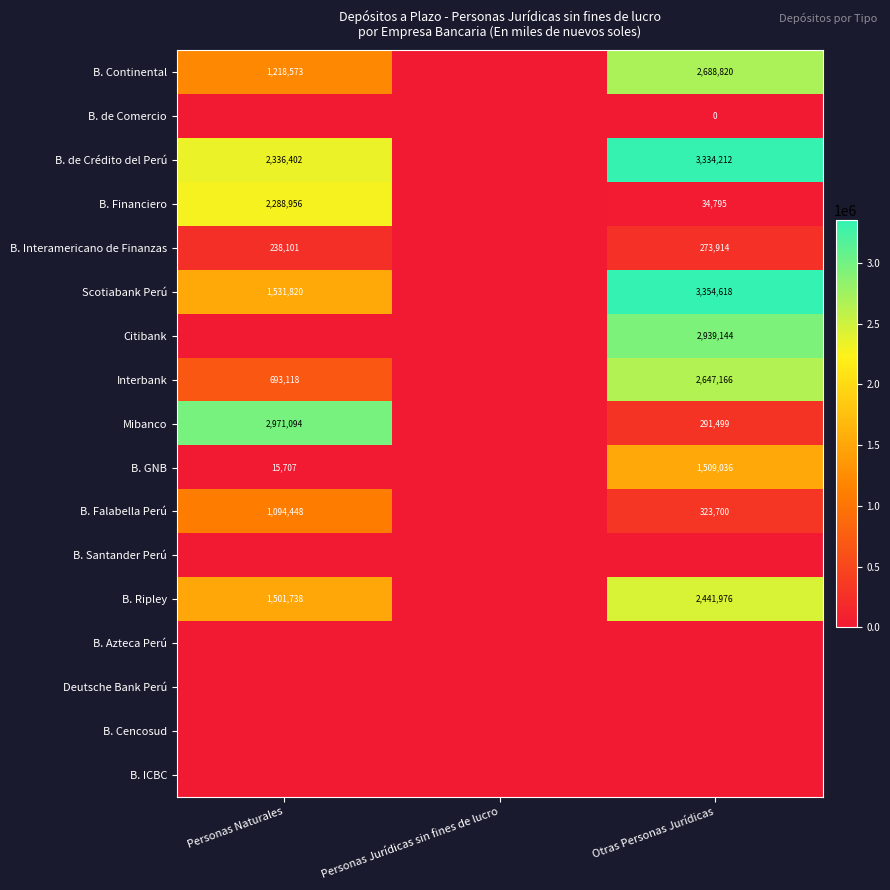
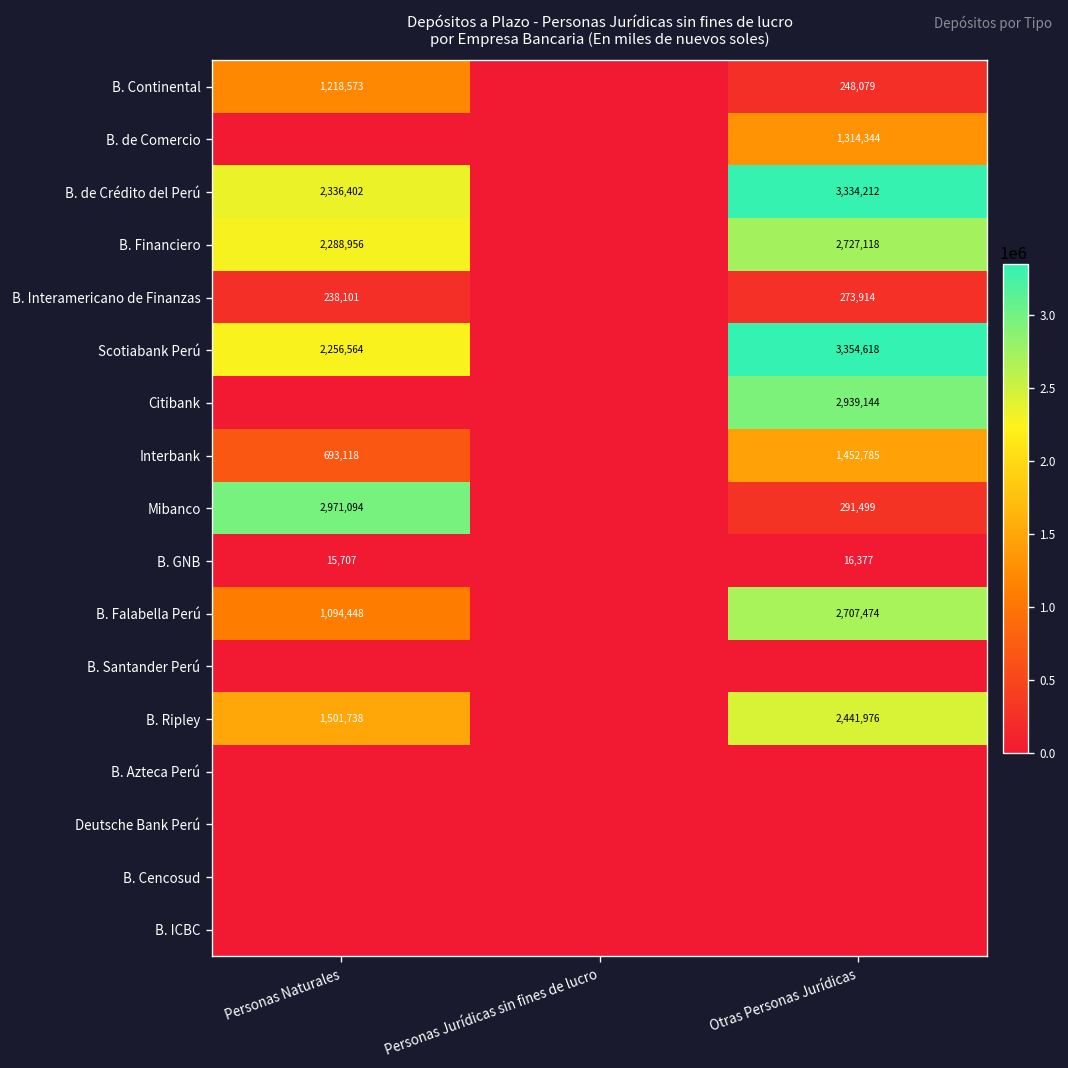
B. Continental, Otras Personas Jurídicas: 2,688,820 -> 248,079
B. de Comercio, Otras Personas Jurídicas: 0 -> 1,314,344
B. Financiero, Otras Personas Jurídicas: 34,795 -> 2,727,118
Scotiabank Perú, Personas Naturales: 1,531,820 -> 2,256,564
Interbank, Otras Personas Jurídicas: 2,647,166 -> 1,452,785
B. GNB, Otras Personas Jurídicas: 1,509,036 -> 16,377
B. Falabella Perú, Otras Personas Jurídicas: 323,700 -> 2,707,474
